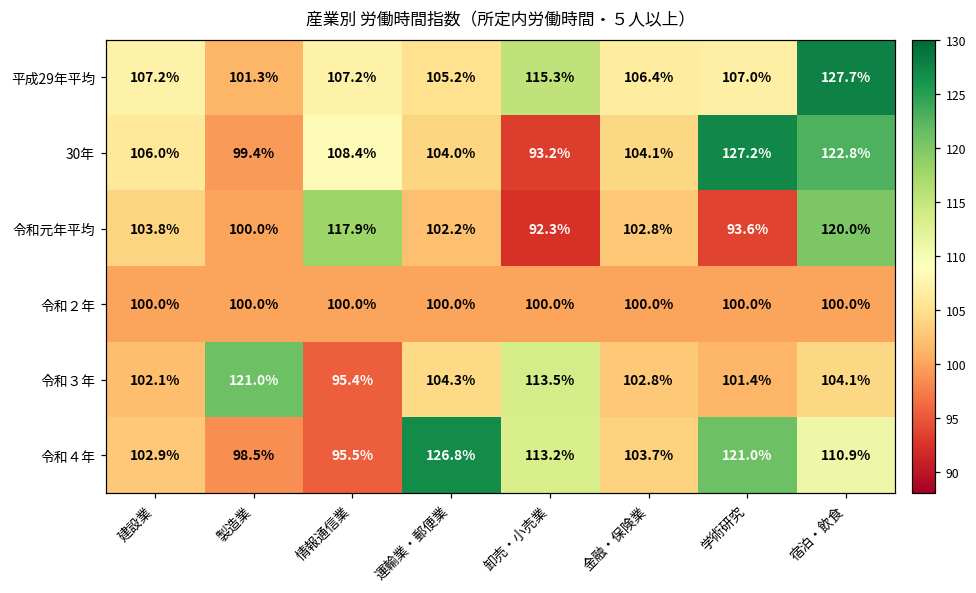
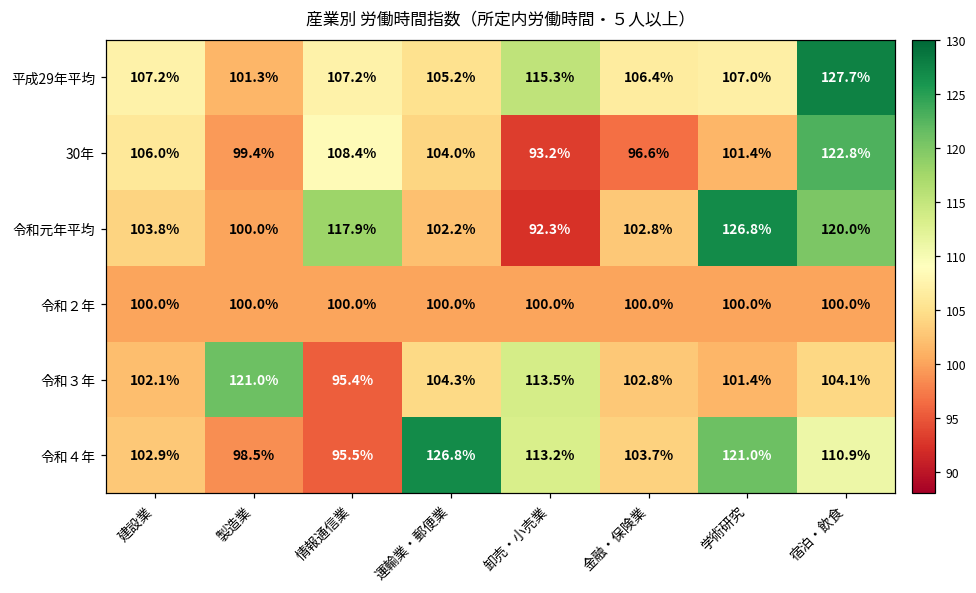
30年, 金融・保険業: 104.1% -> 96.6%
30年, 学術研究: 127.2% -> 101.4%
令和元年平均, 学術研究: 93.6% -> 126.8%
